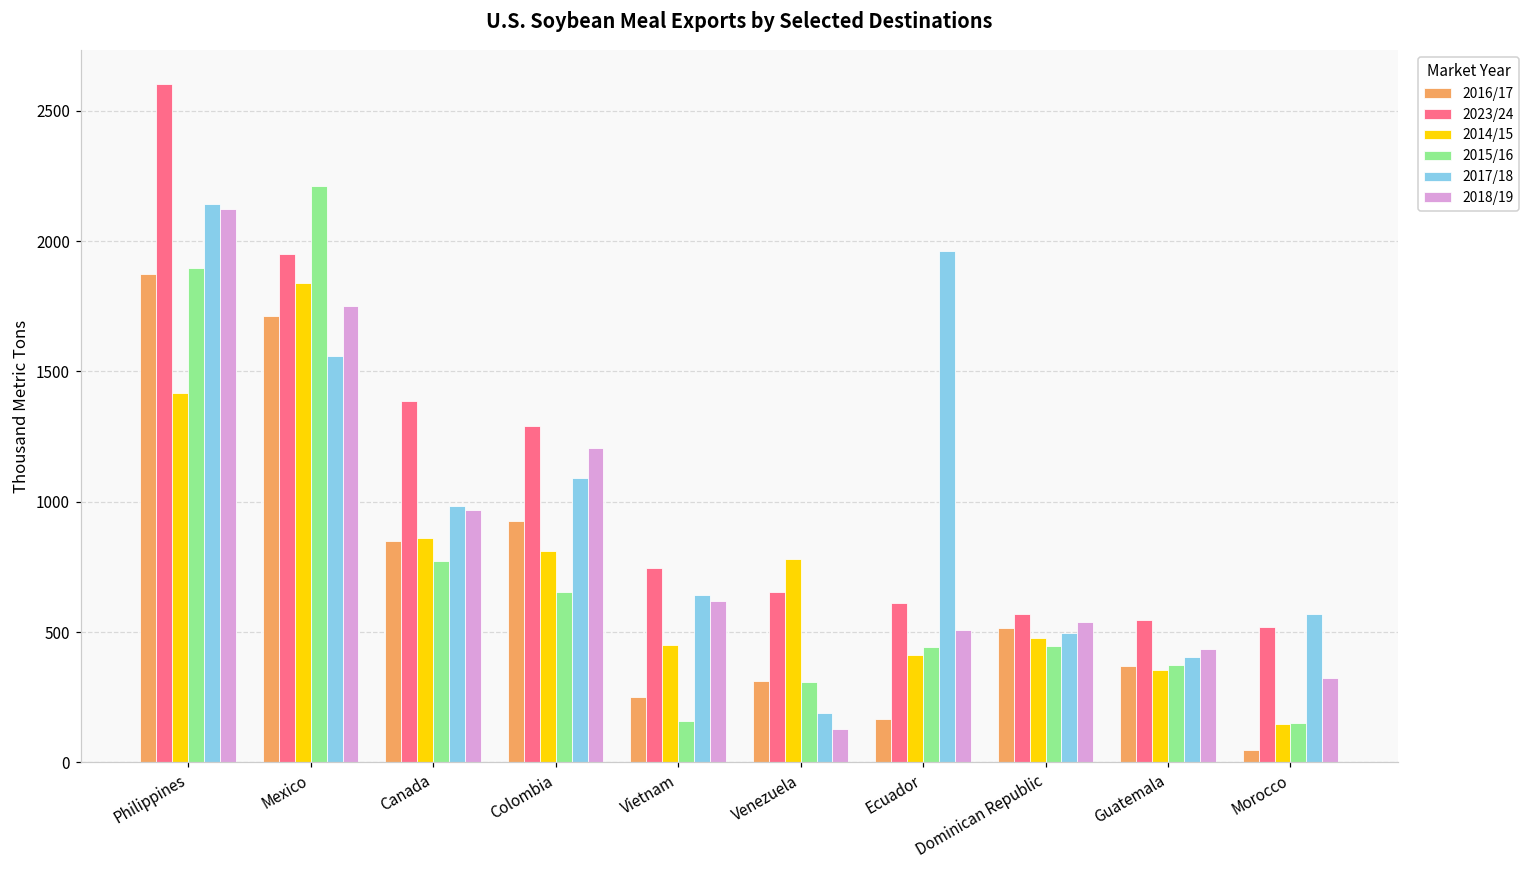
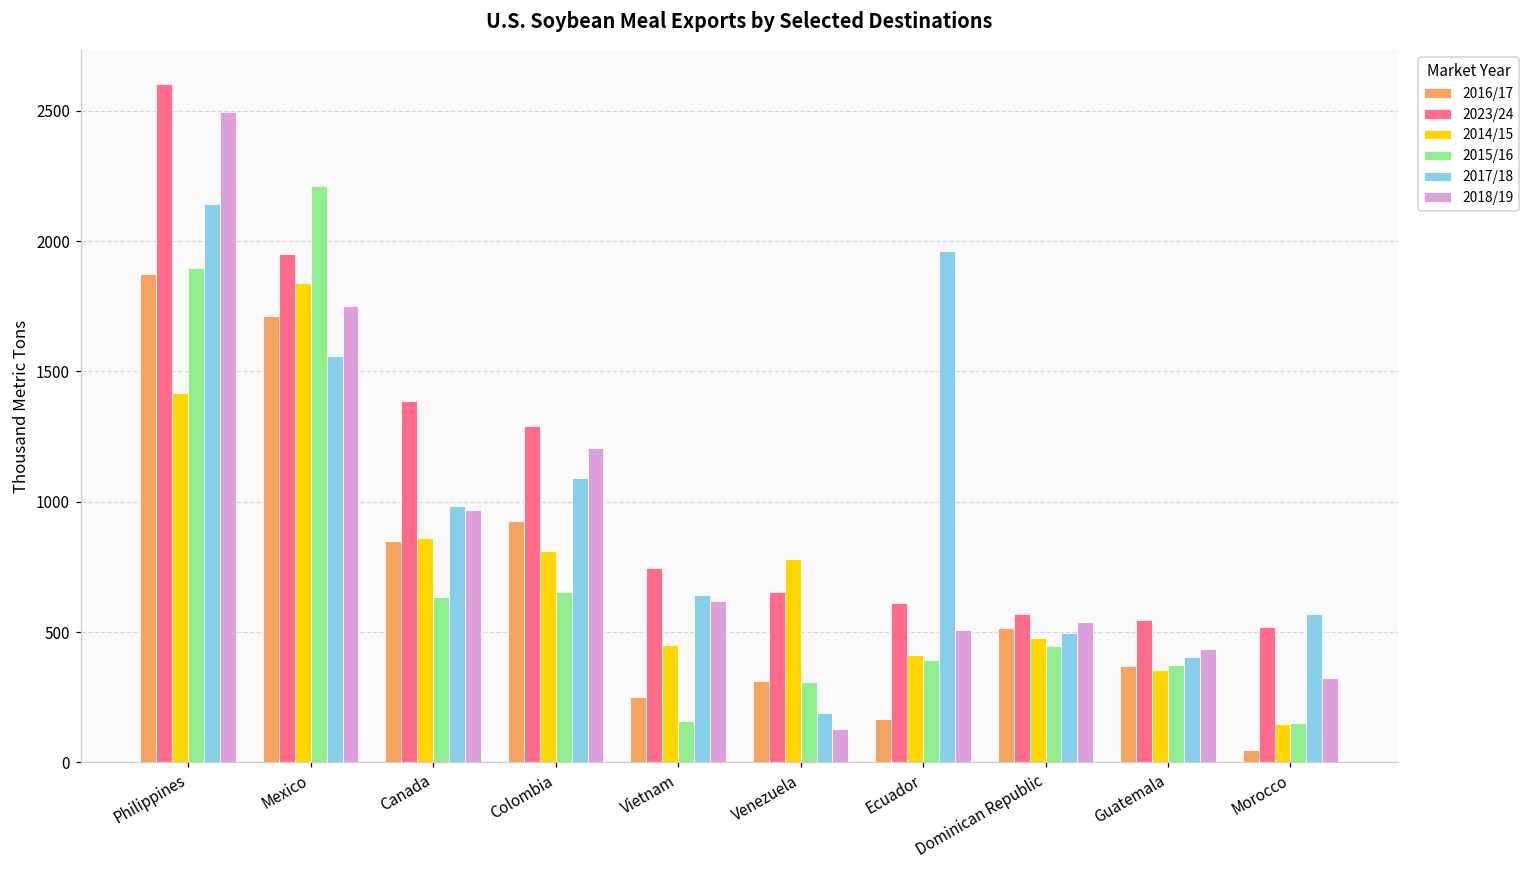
2018/19, Philippines: 2120 -> 2500
2015/16, Canada: 770 -> 630
2015/16, Ecuador: 440 -> 390
